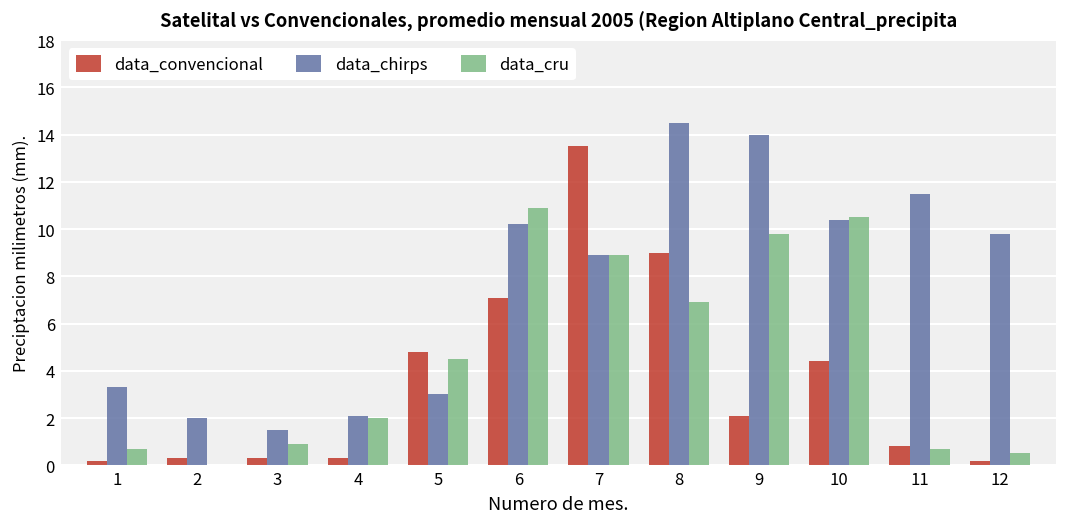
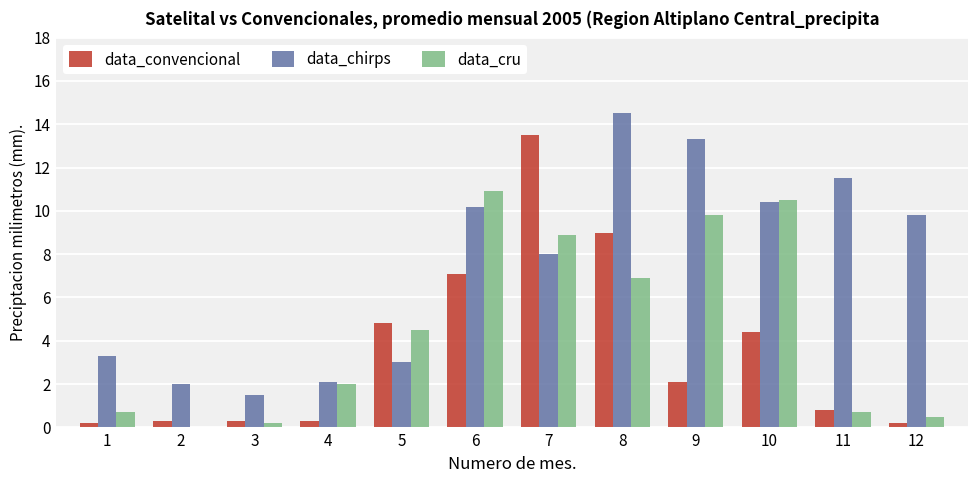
data_cru, 3: 0.9 -> 0.2
data_chirps, 7: 8.9 -> 8.0
data_chirps, 9: 14.0 -> 13.3
